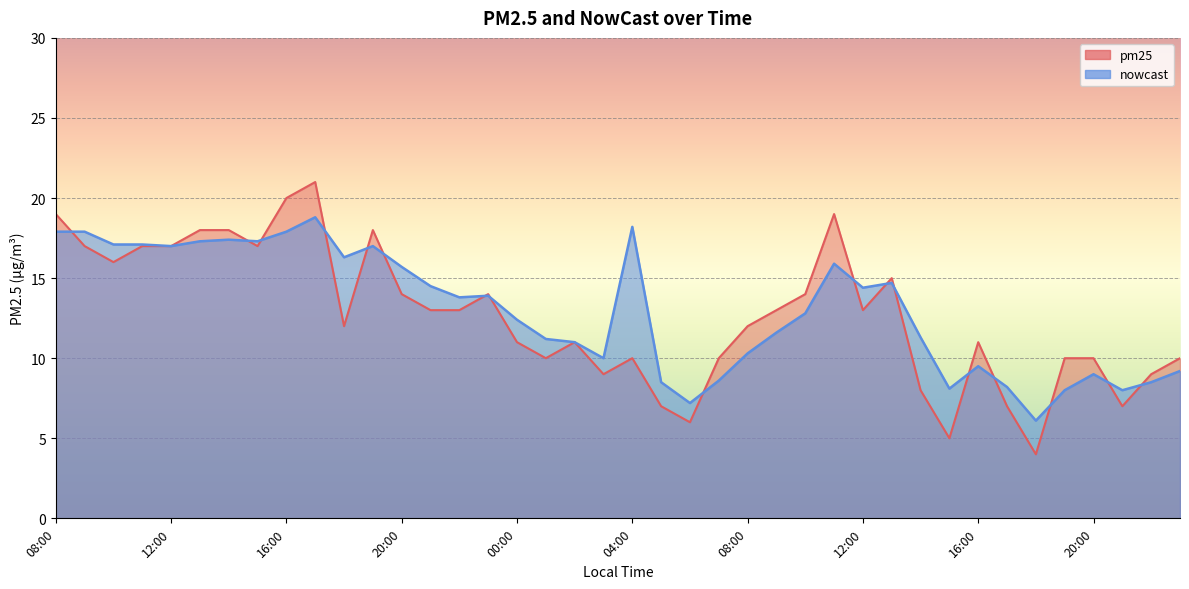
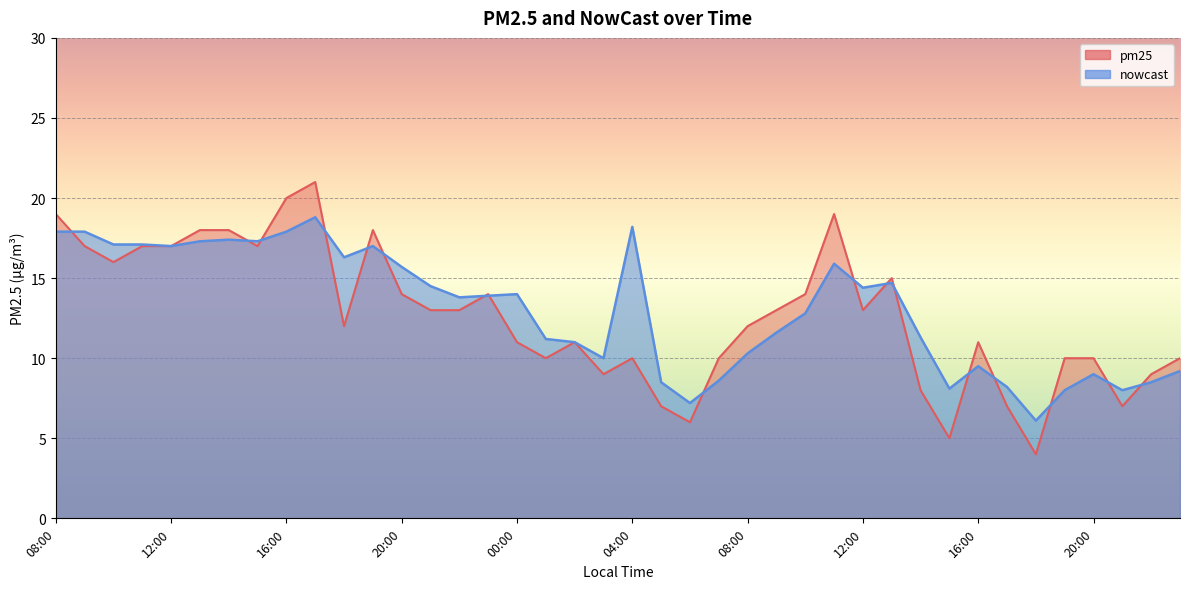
nowcast, 00:00: 12.4 -> 14.0
